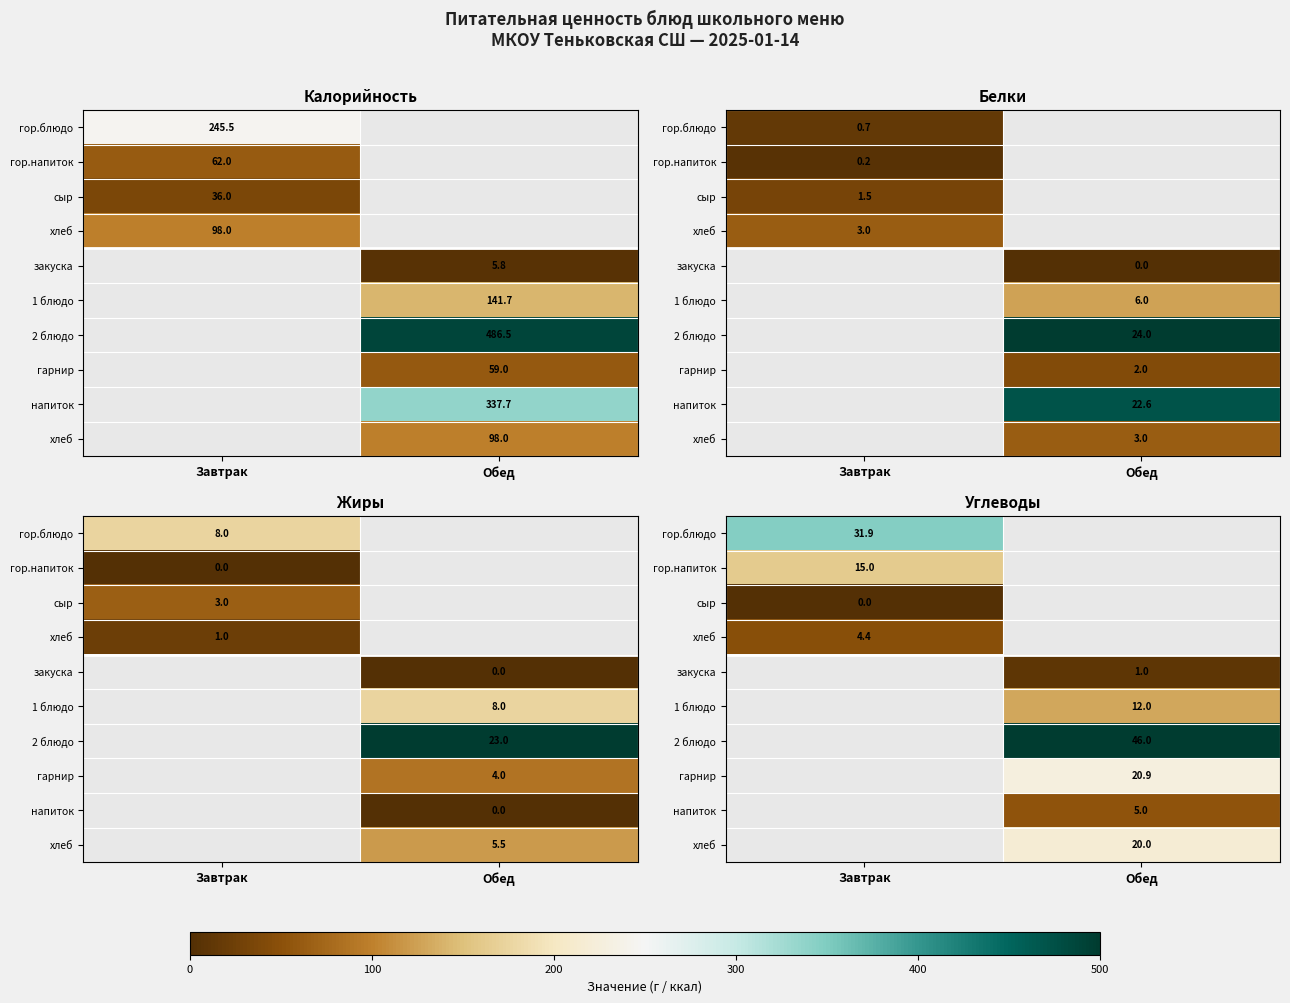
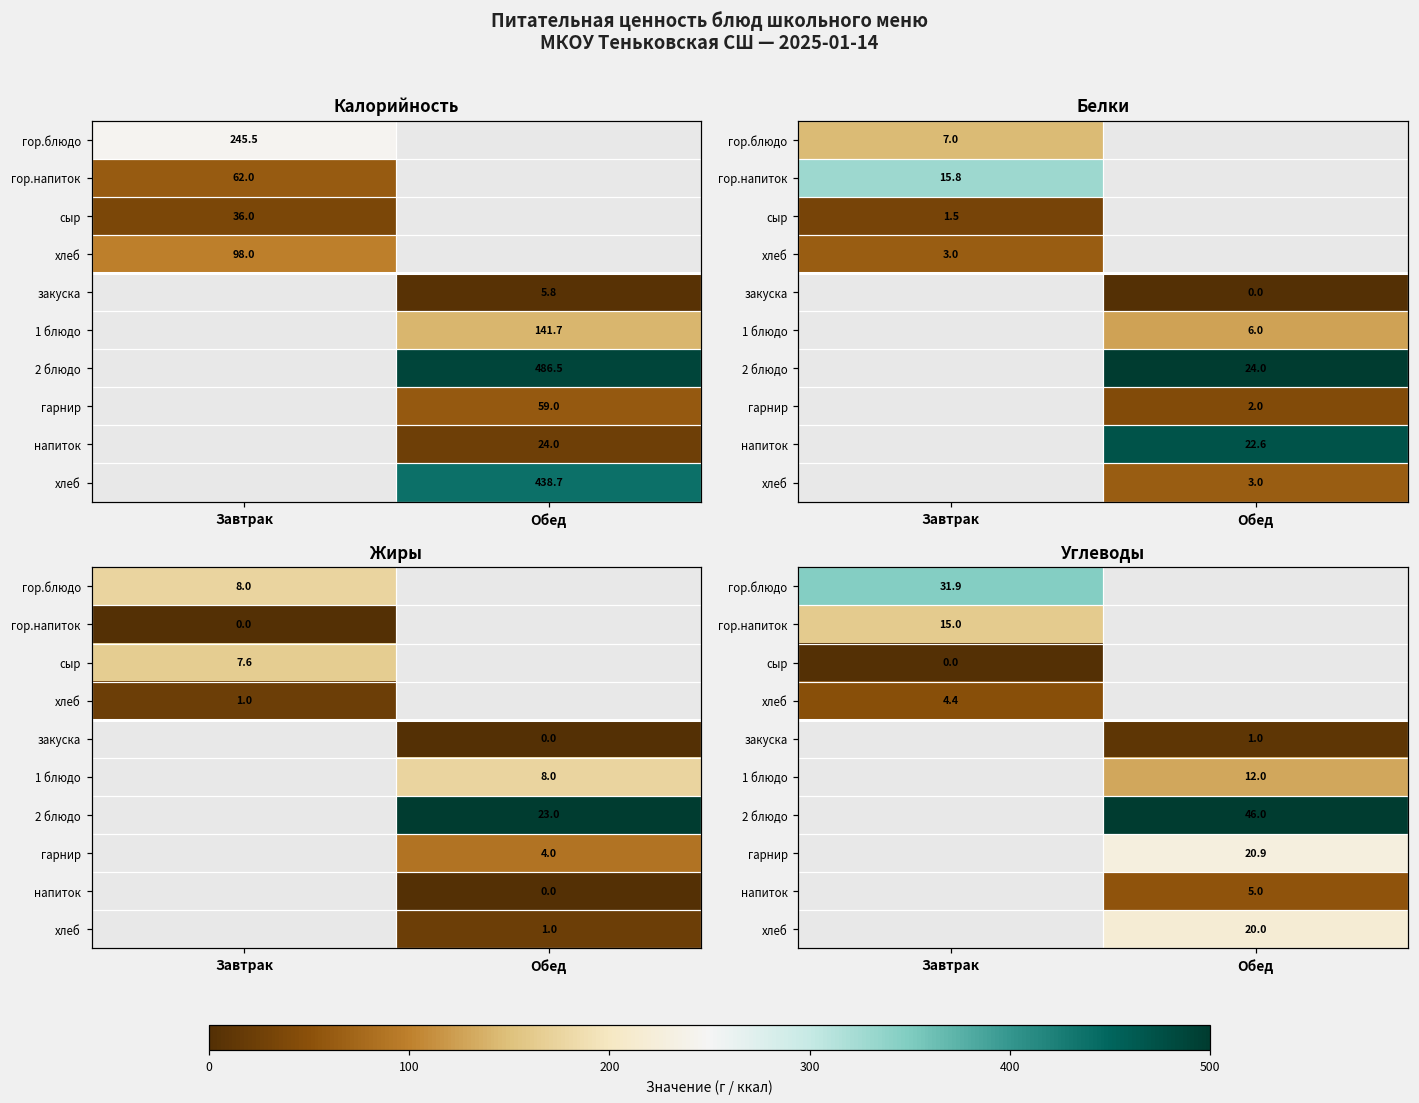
Калорийность, напиток, Обед: 337.7 -> 24.0
Калорийность, хлеб, Обед: 98.0 -> 438.7
Белки, гор.блюдо, Завтрак: 0.7 -> 7.0
Белки, гор.напиток, Завтрак: 0.2 -> 15.8
Жиры, сыр, Завтрак: 3.0 -> 7.6
Жиры, хлеб, Обед: 5.5 -> 1.0
